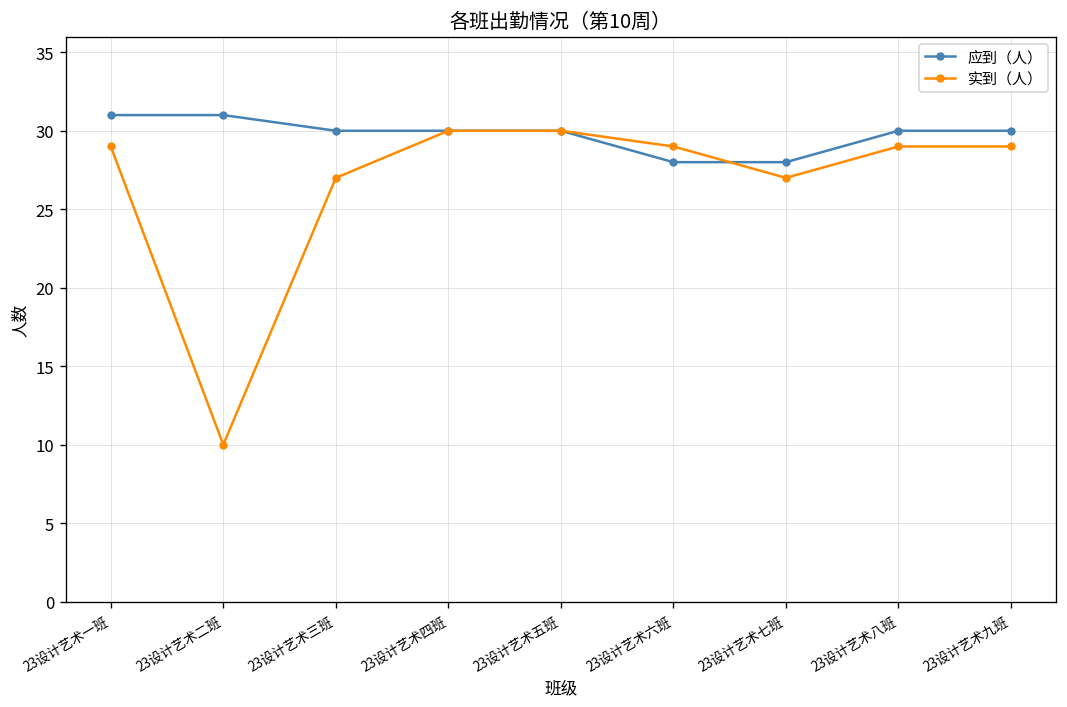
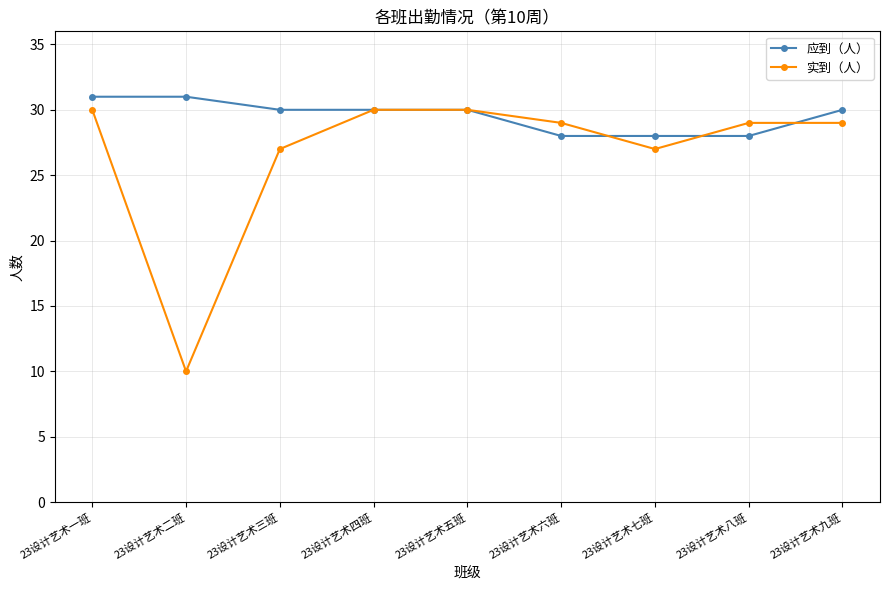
实到（人）, 23设计艺术一班: 29 -> 30
应到（人）, 23设计艺术八班: 30 -> 28
